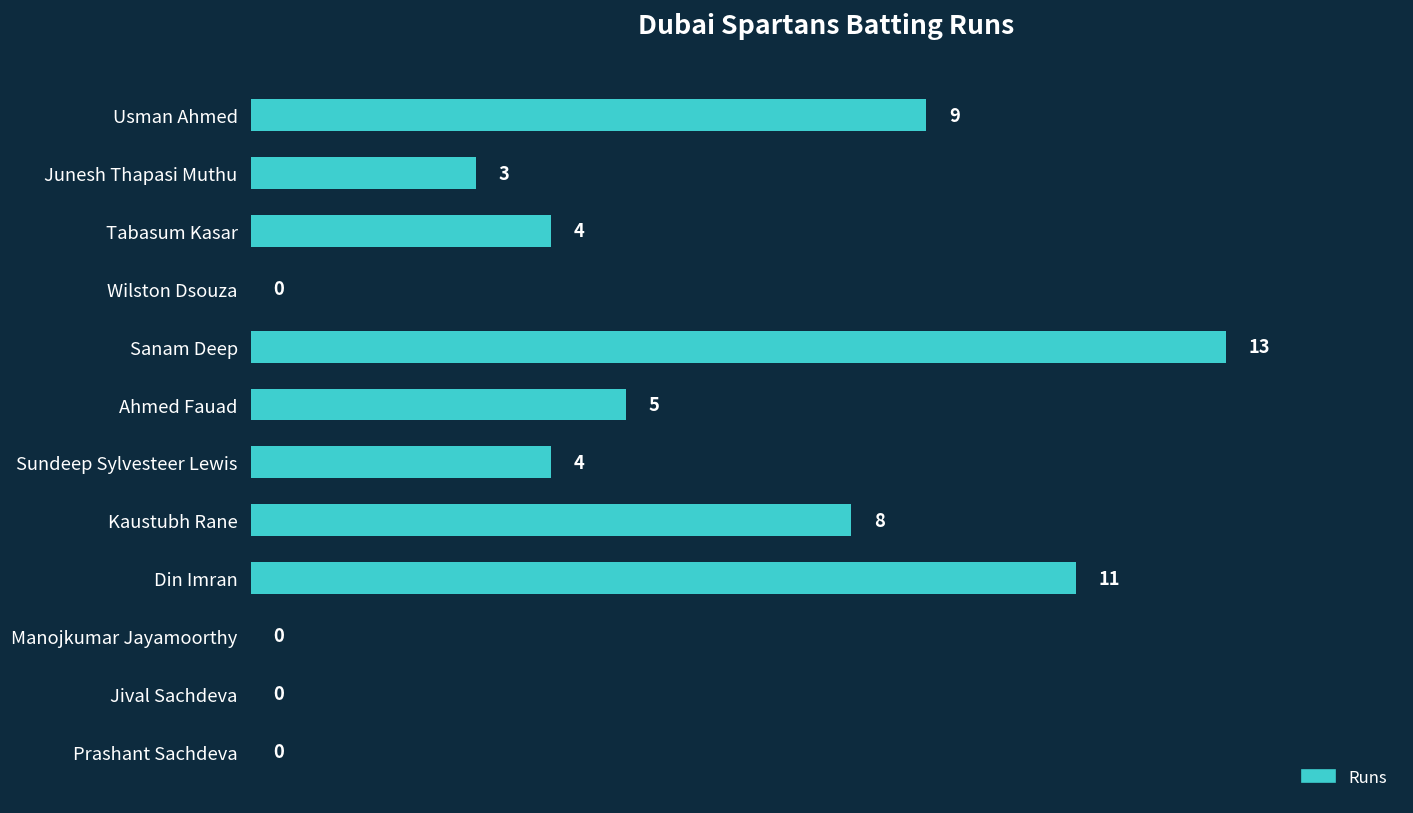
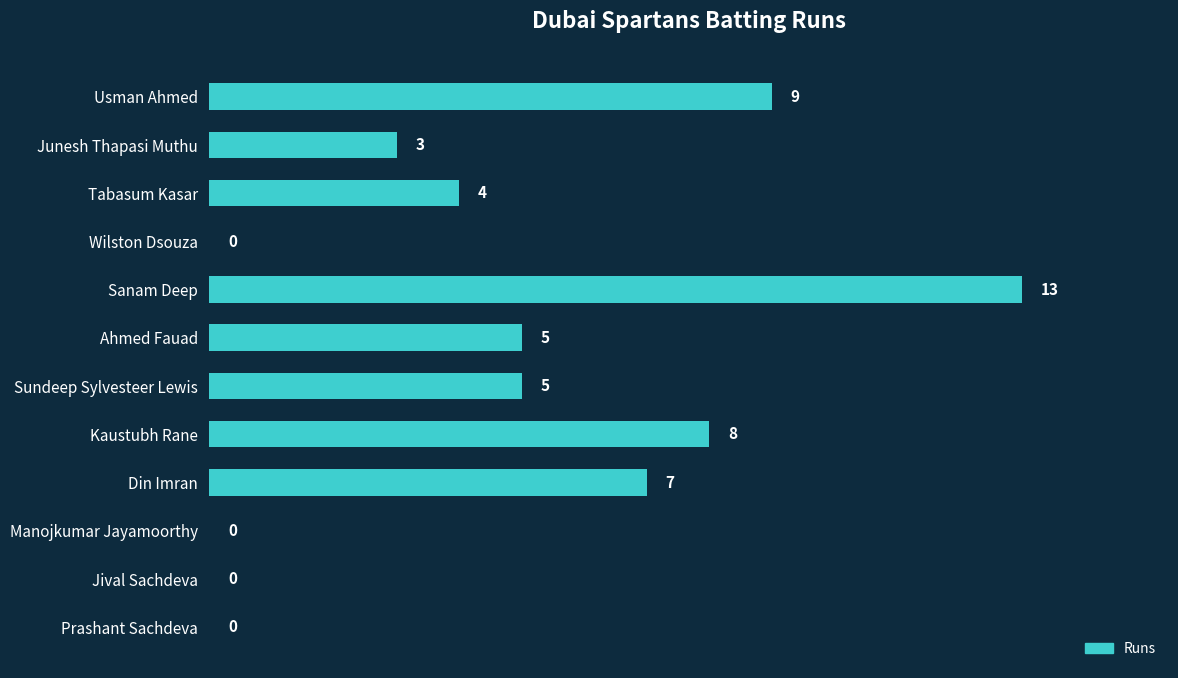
Sundeep Sylvesteer Lewis: 4 -> 5
Din Imran: 11 -> 7
